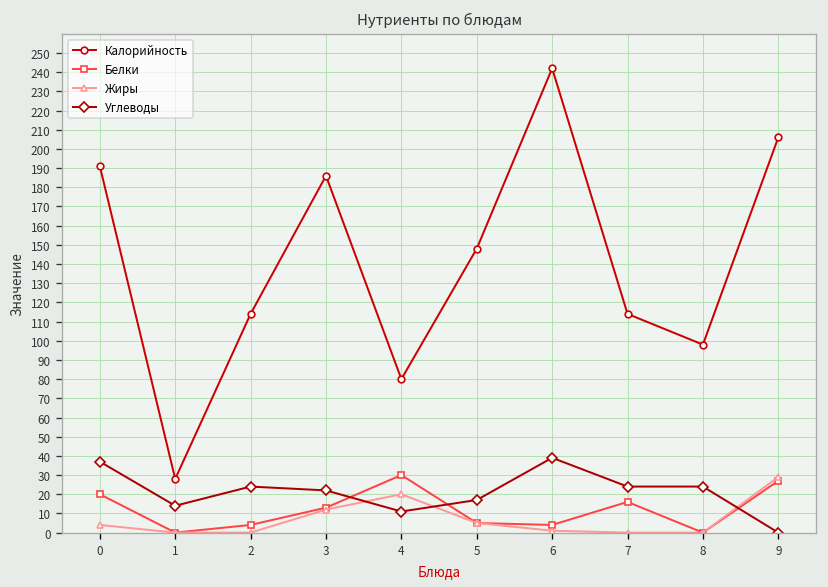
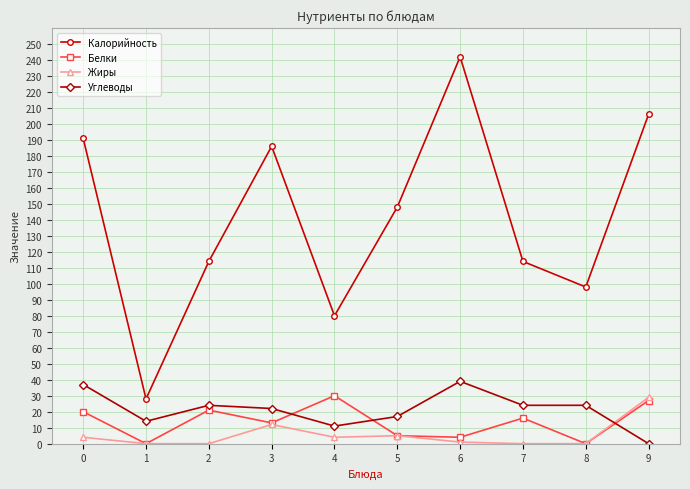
Белки, 2: 4 -> 21
Жиры, 4: 20 -> 4
